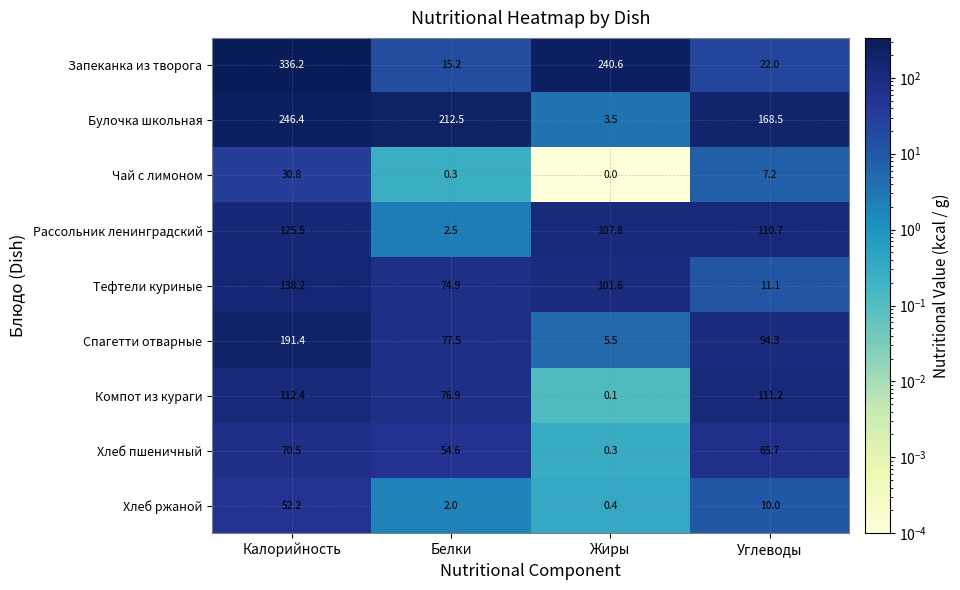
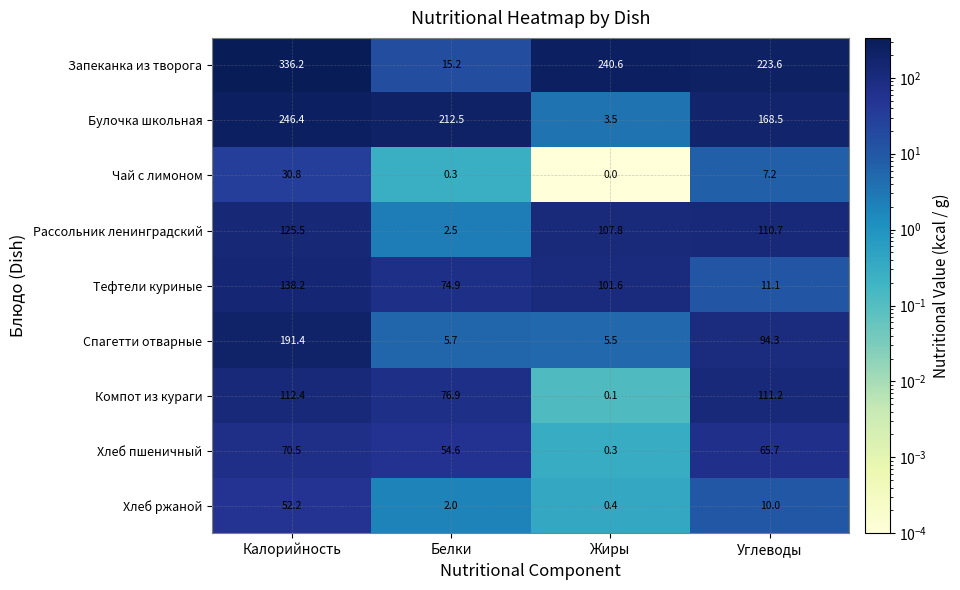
Запеканка из творога, Углеводы: 22.0 -> 223.6
Спагетти отварные, Белки: 77.5 -> 5.7
